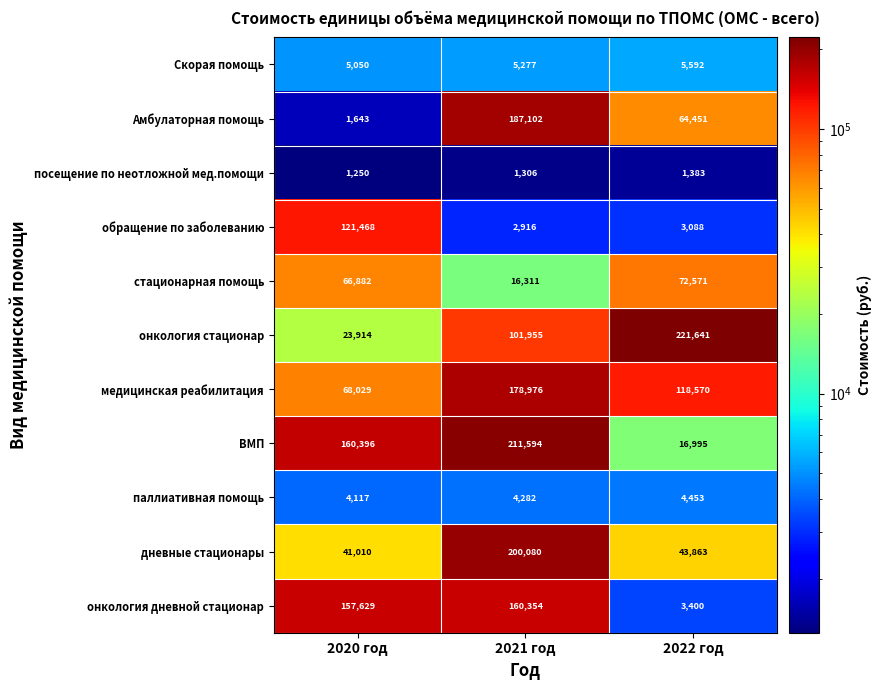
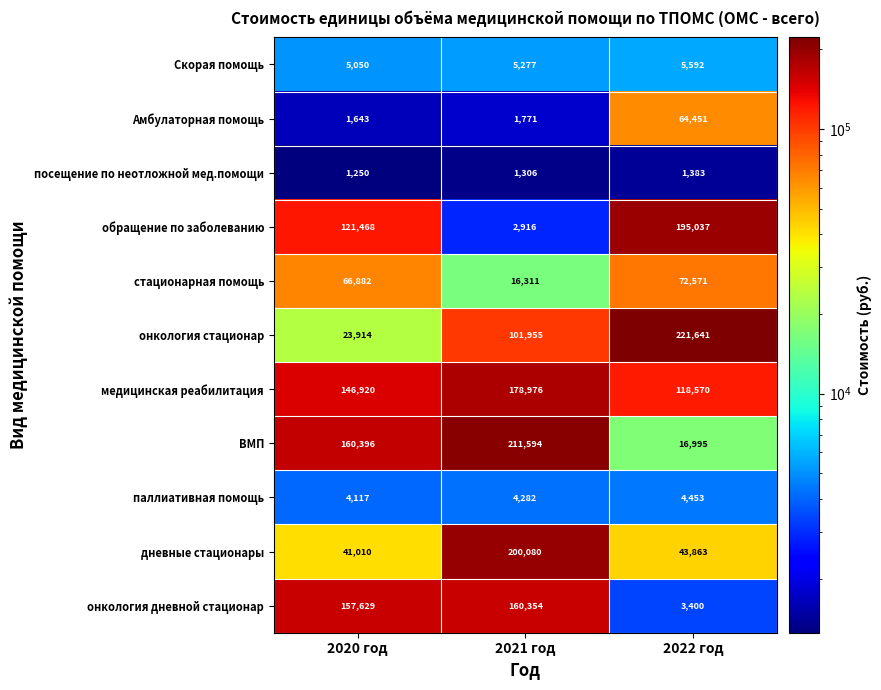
Амбулаторная помощь, 2021 год: 187,102 -> 1,771
обращение по заболеванию, 2022 год: 3,088 -> 195,037
медицинская реабилитация, 2020 год: 68,029 -> 146,920
